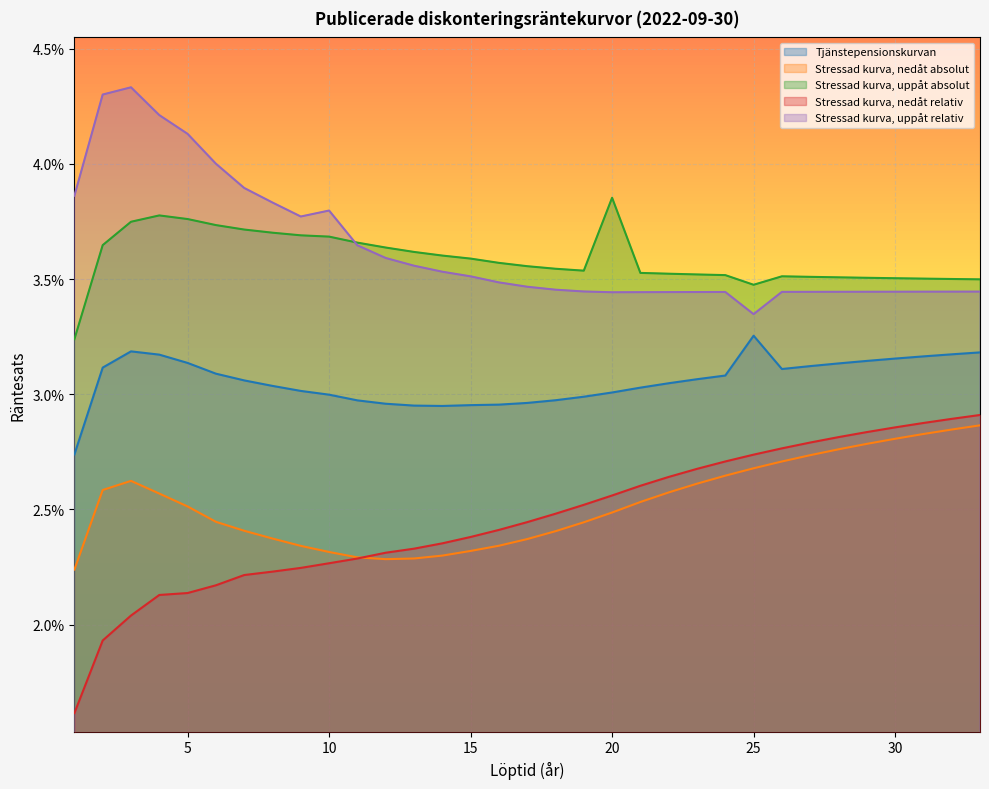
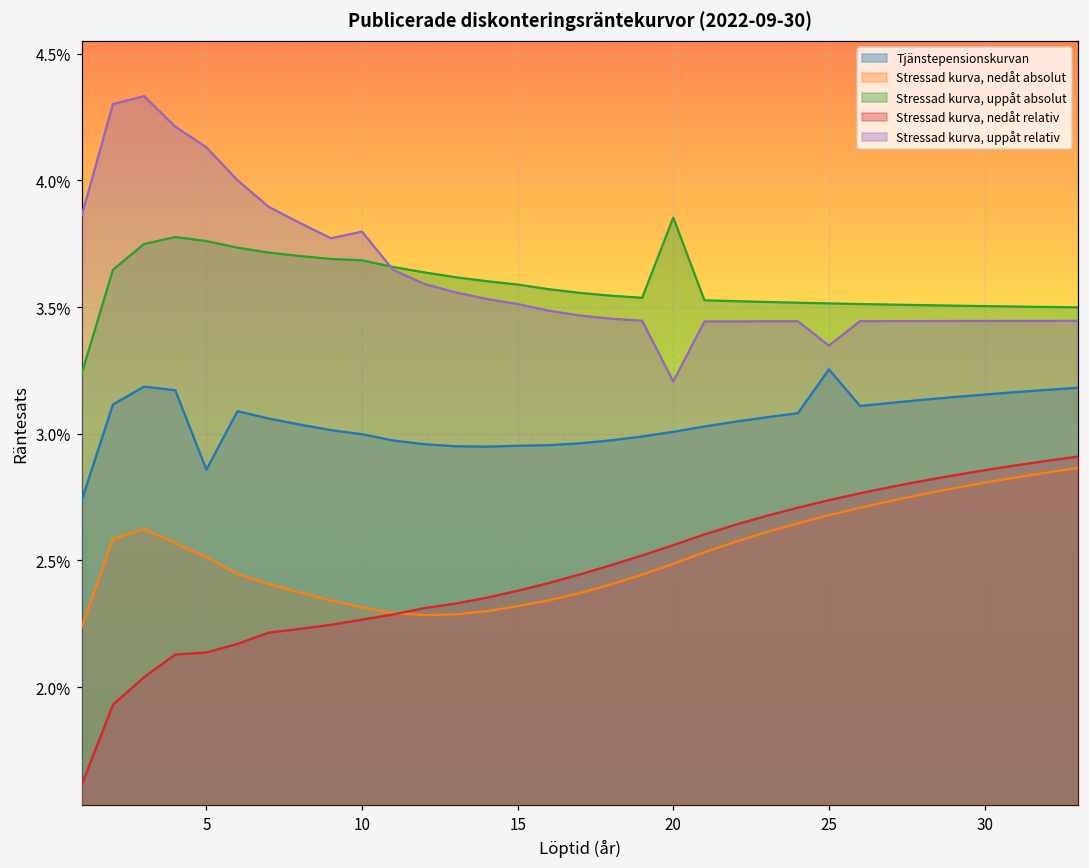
Tjänstepensionskurvan, 5: 3.14% -> 2.86%
Stressad kurva, uppåt relativ, 20: 3.44% -> 3.21%
Stressad kurva, uppåt absolut, 25: 3.48% -> 3.51%
